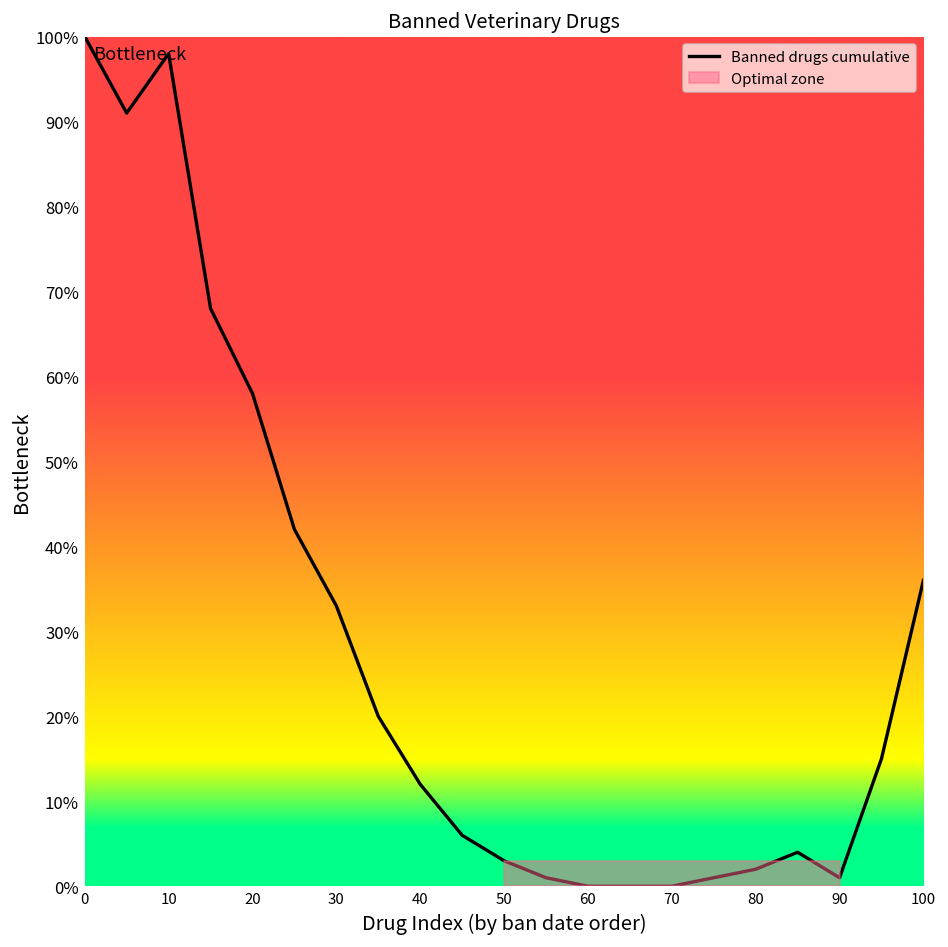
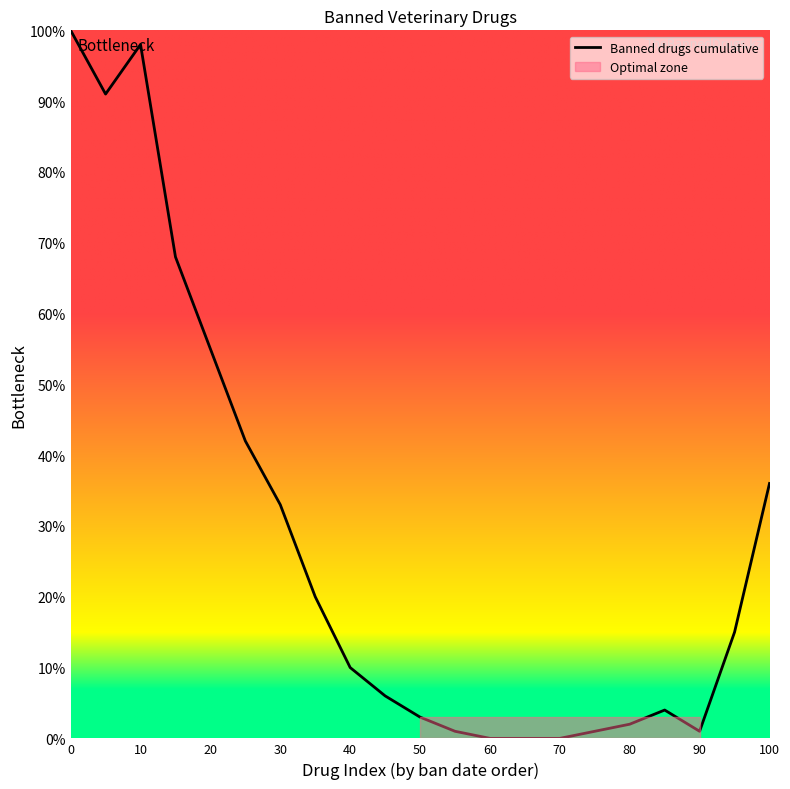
20: 58% -> 55%
40: 12% -> 10%
